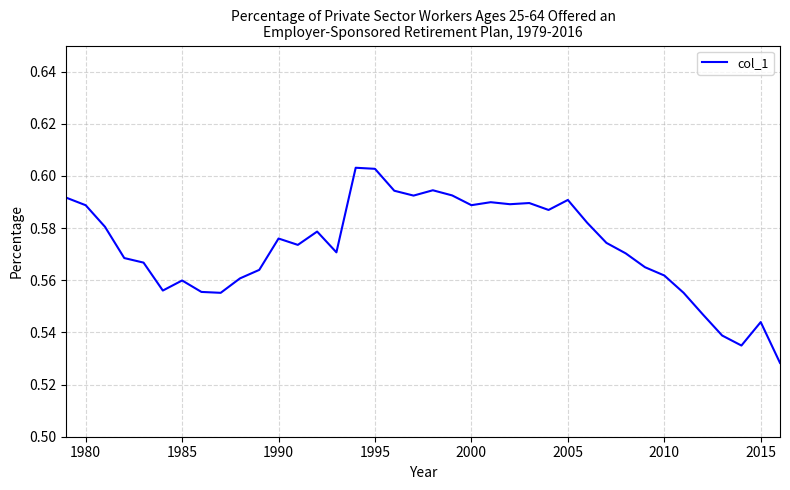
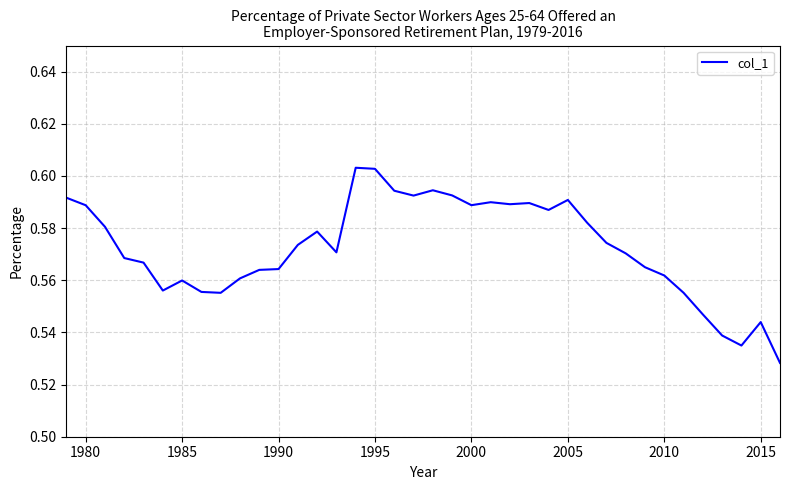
1990: 0.576 -> 0.564
